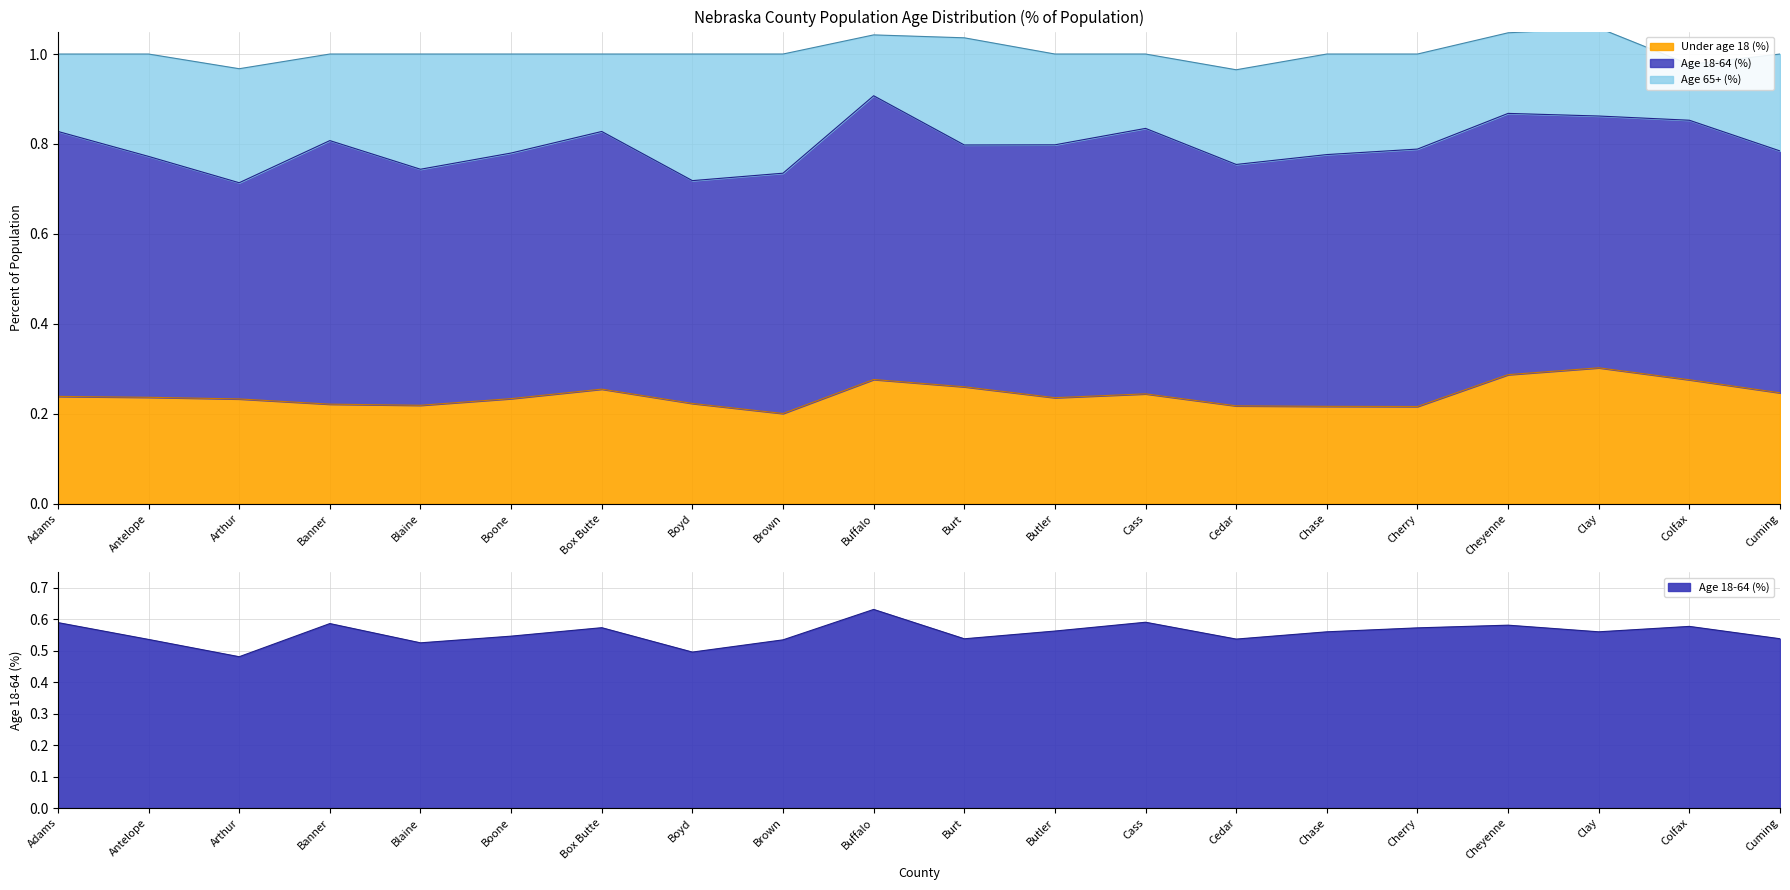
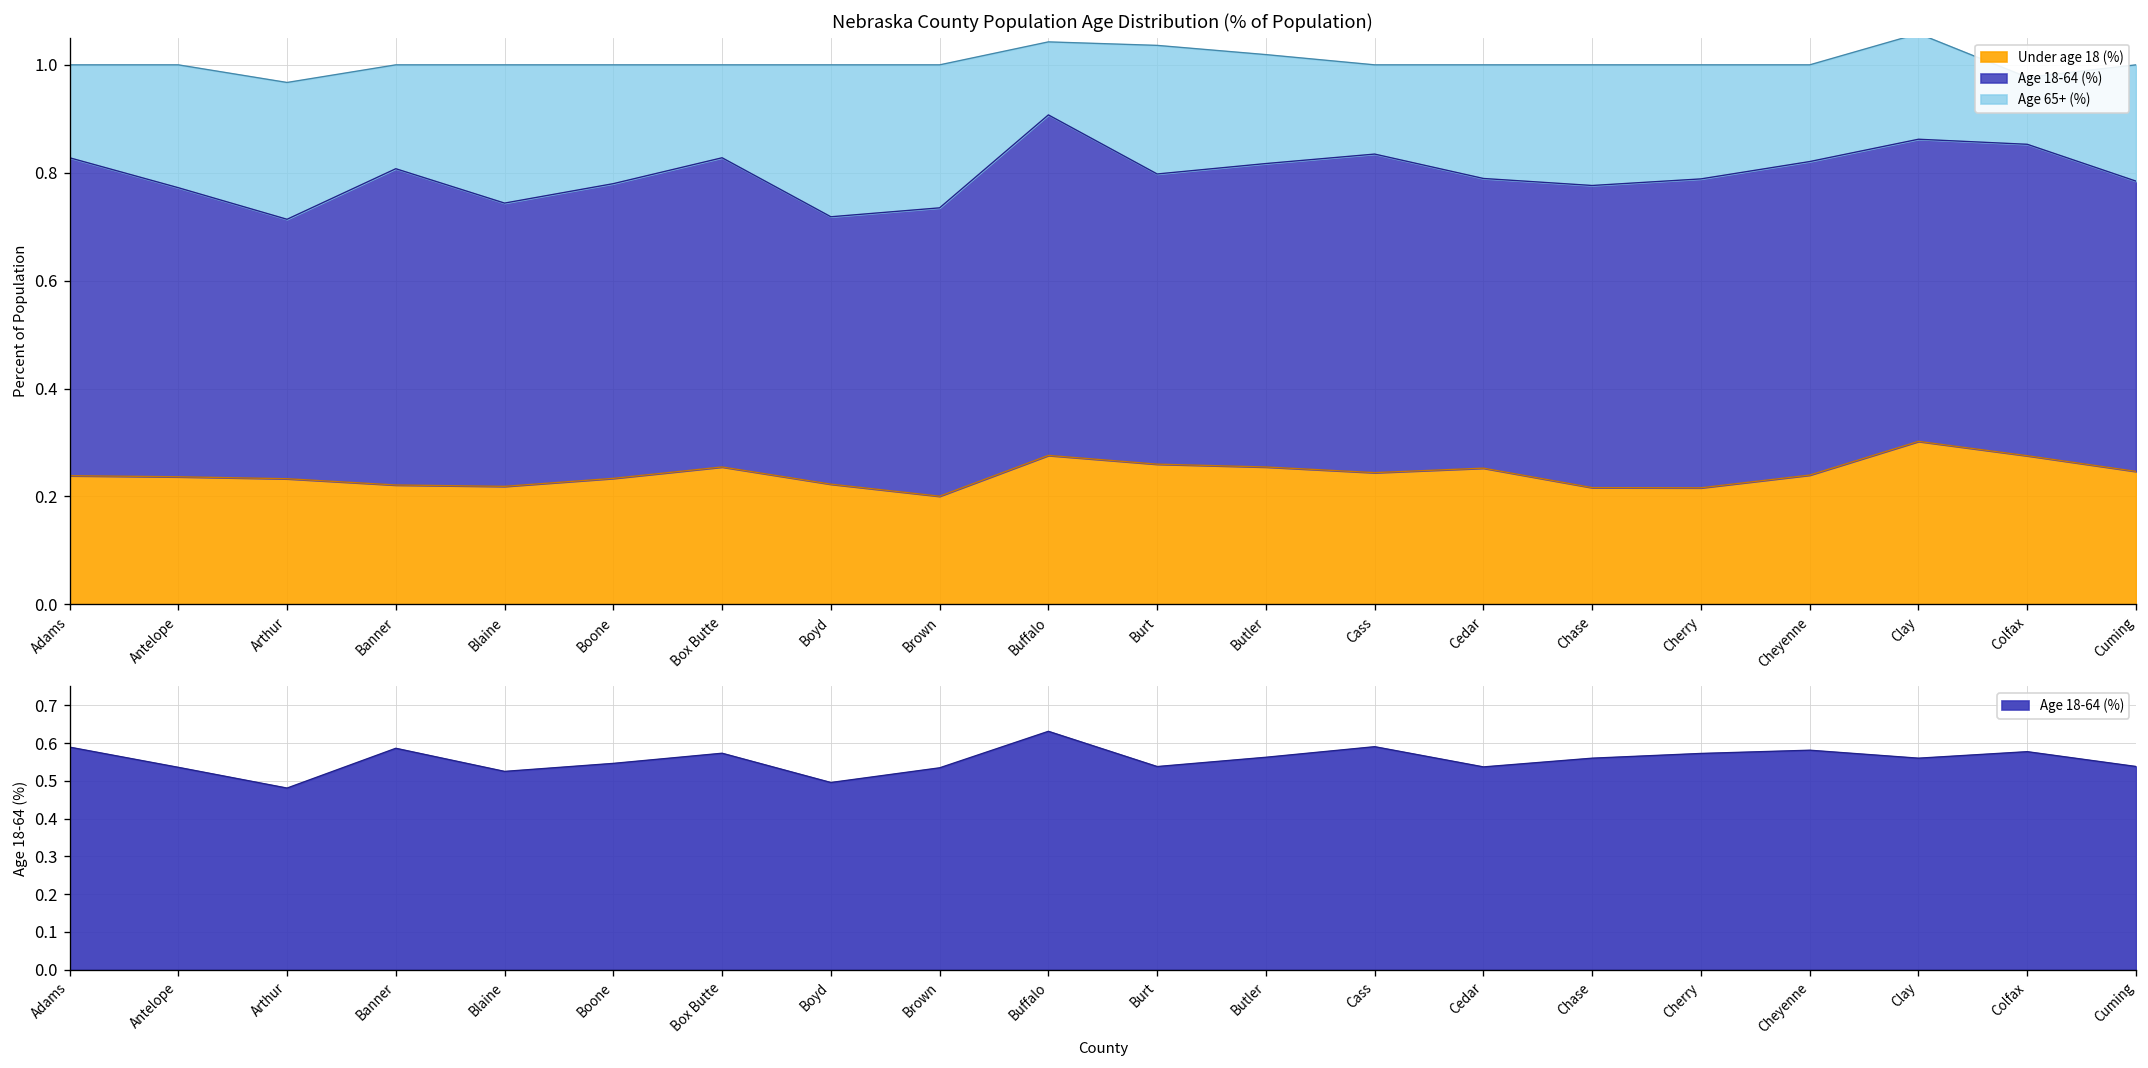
Nebraska County Population Age Distribution (% of Population), Under age 18 (%), Butler: 0.24 -> 0.25
Nebraska County Population Age Distribution (% of Population), Under age 18 (%), Cedar: 0.22 -> 0.25
Nebraska County Population Age Distribution (% of Population), Under age 18 (%), Cheyenne: 0.29 -> 0.24
